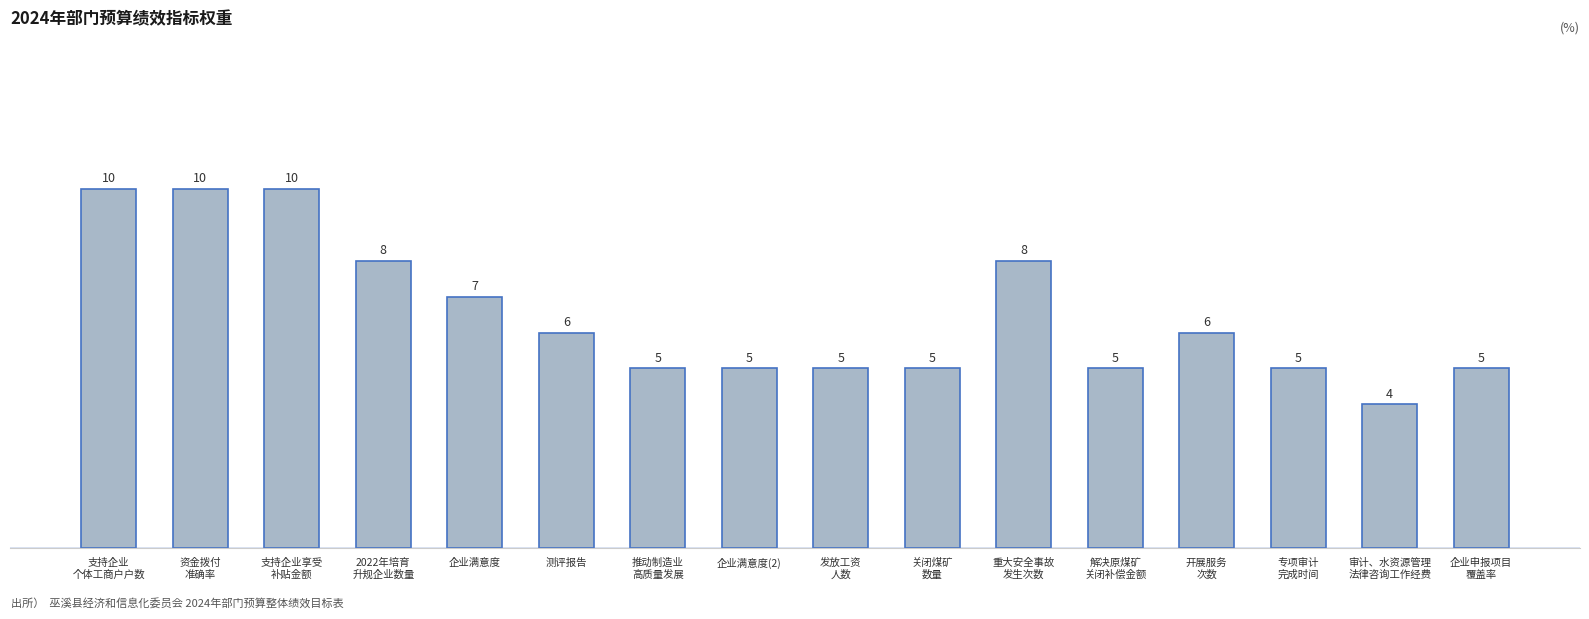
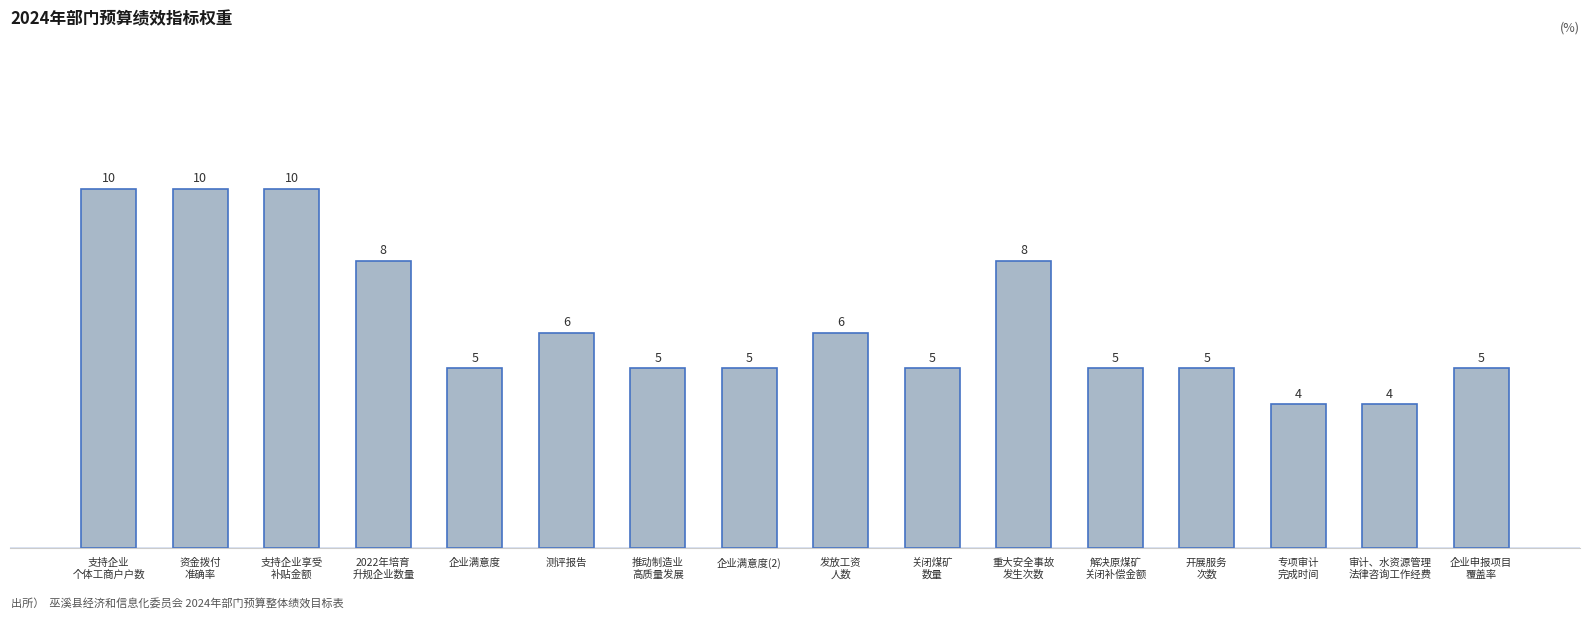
企业满意度: 7 -> 5
发放工资 人数: 5 -> 6
开展服务 次数: 6 -> 5
专项审计 完成时间: 5 -> 4
